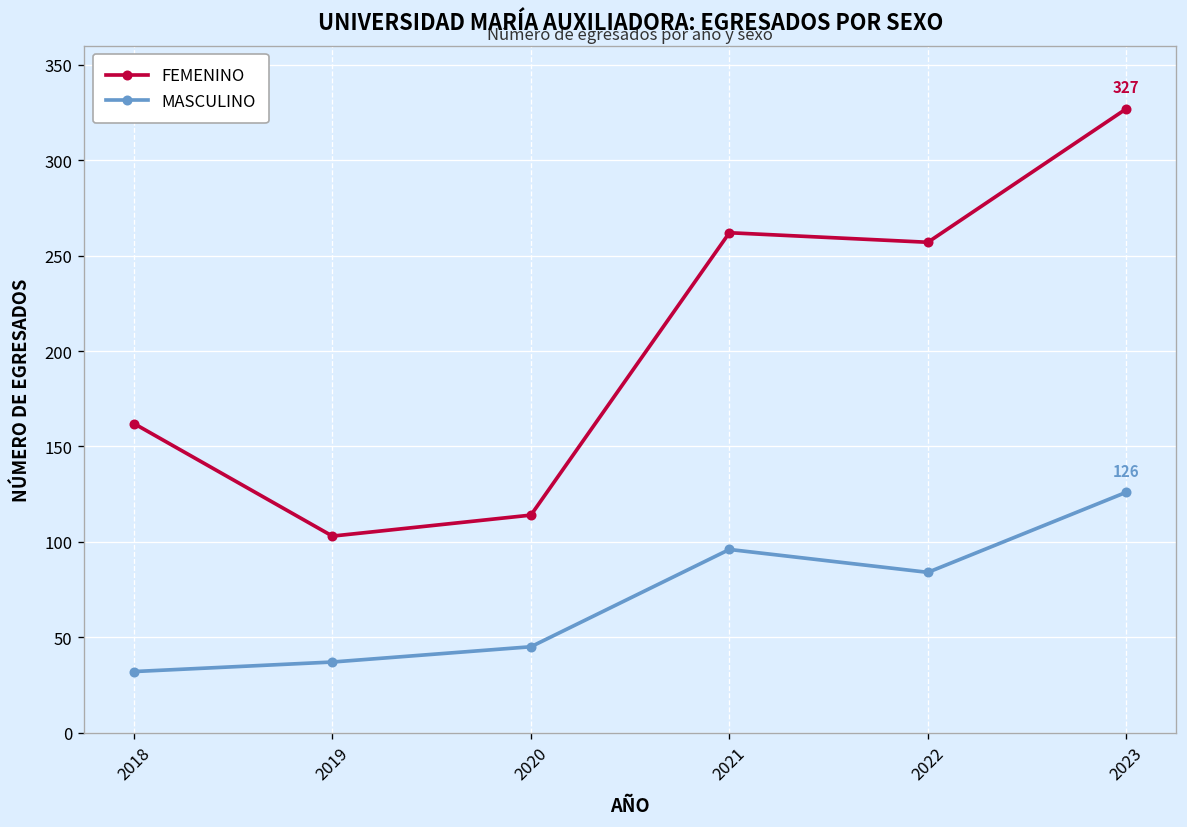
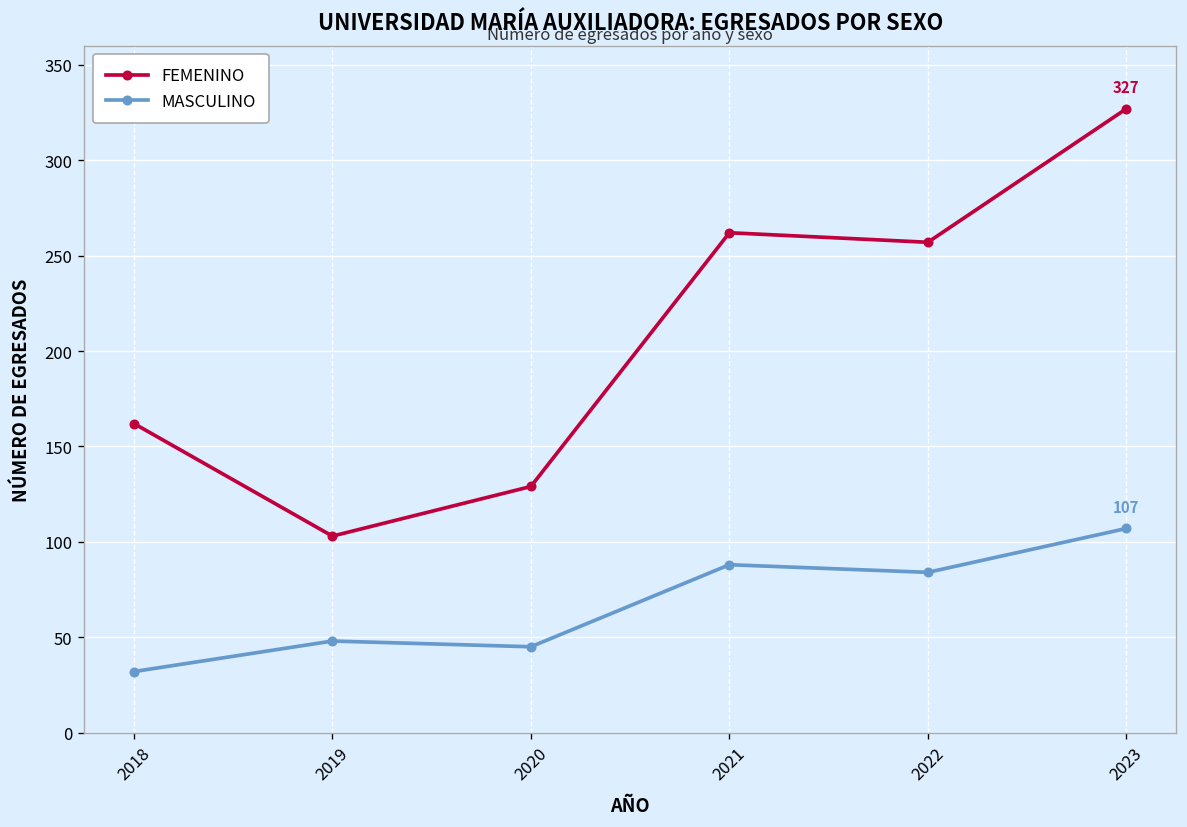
MASCULINO, 2019: 37 -> 48
FEMENINO, 2020: 114 -> 129
MASCULINO, 2021: 96 -> 88
MASCULINO, 2023: 126 -> 107
